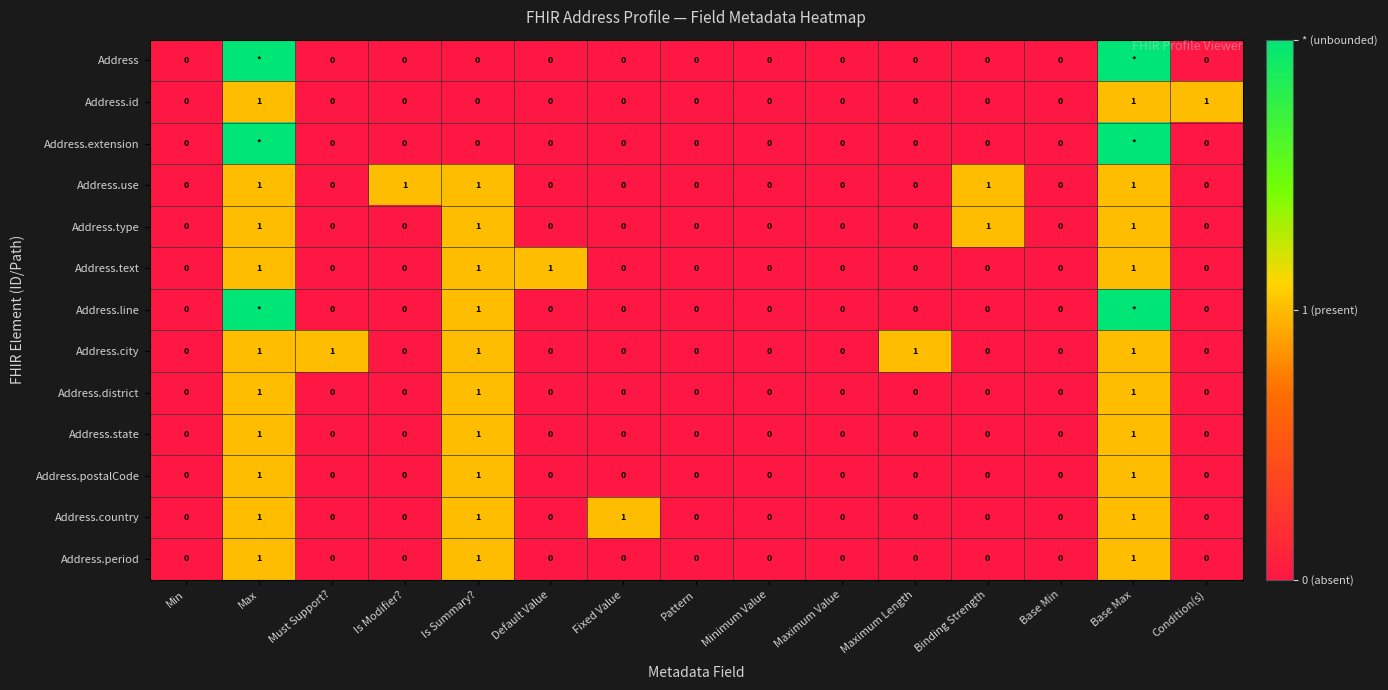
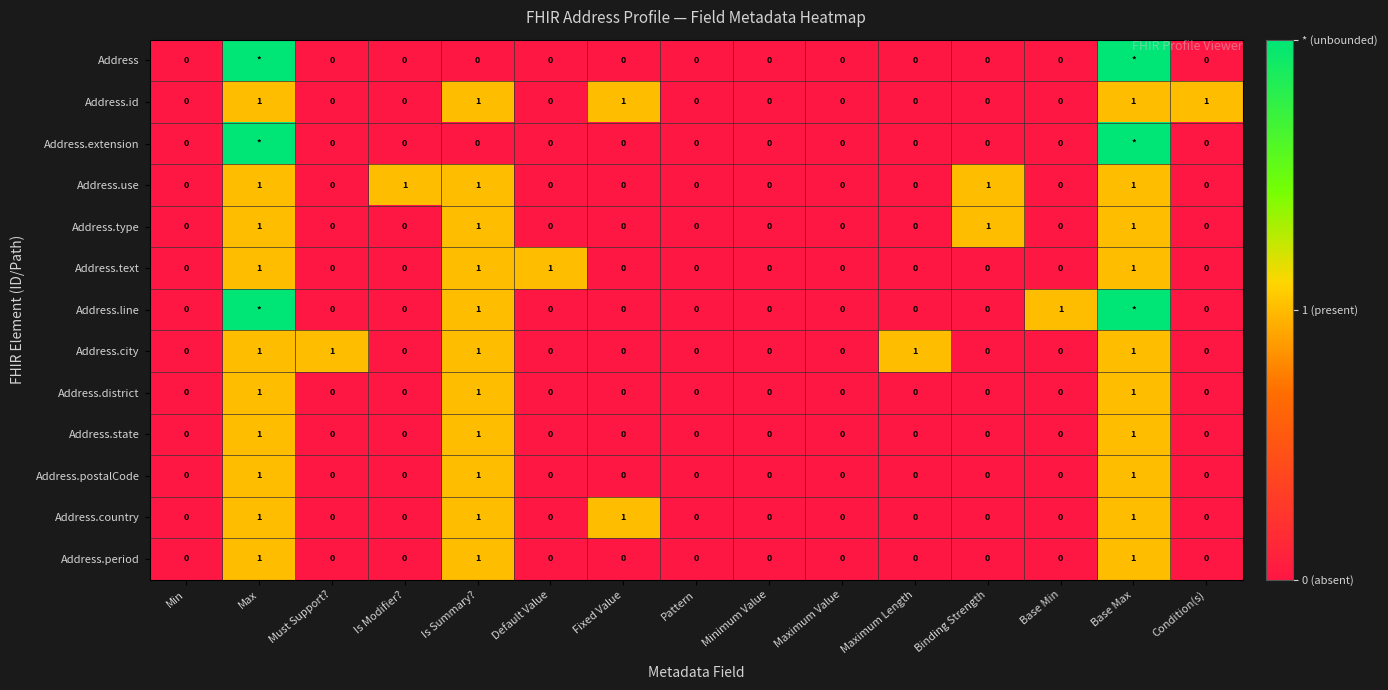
Address.id, Is Summary?: 0 -> 1
Address.id, Fixed Value: 0 -> 1
Address.line, Base Min: 0 -> 1
